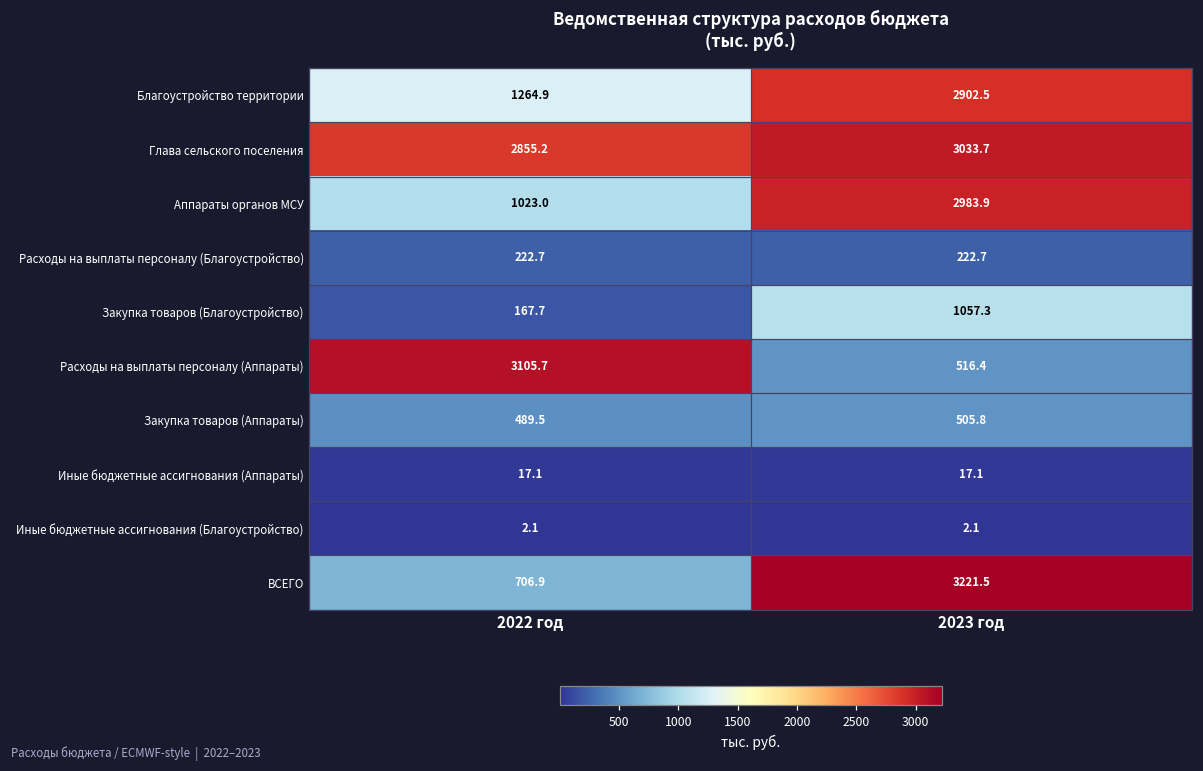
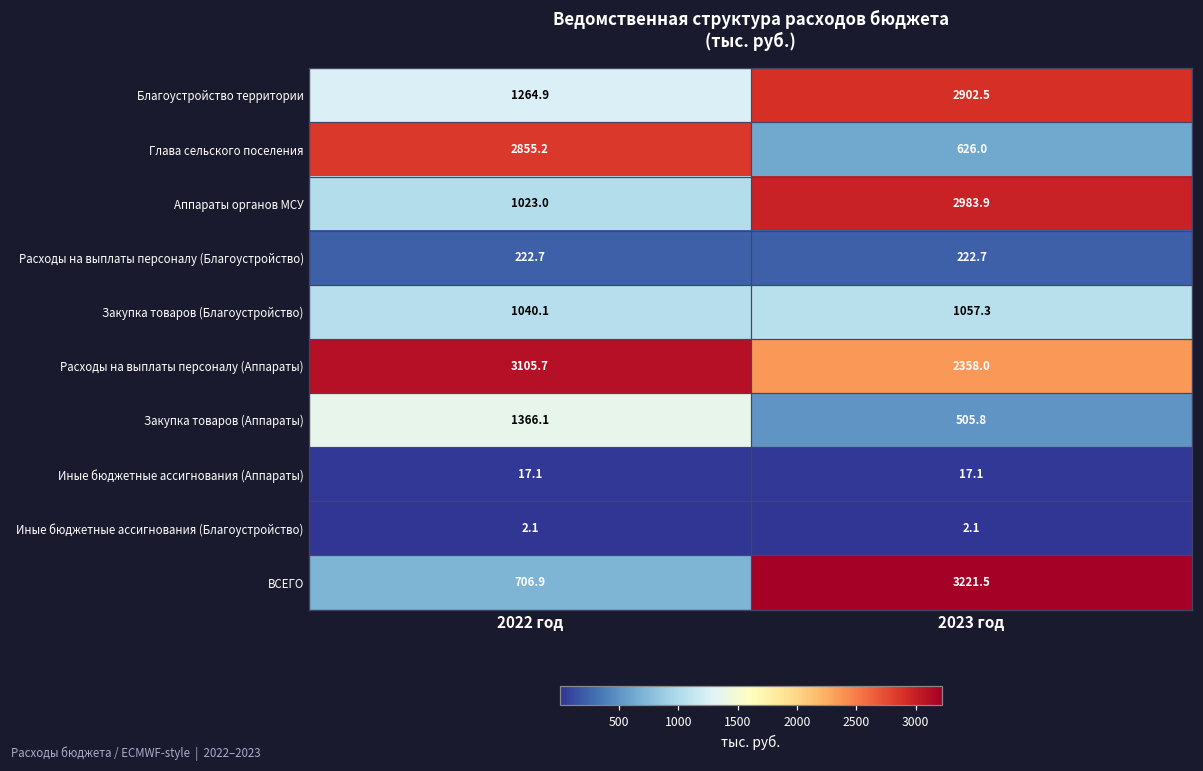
Глава сельского поселения, 2023 год: 3033.7 -> 626.0
Закупка товаров (Благоустройство), 2022 год: 167.7 -> 1040.1
Расходы на выплаты персоналу (Аппараты), 2023 год: 516.4 -> 2358.0
Закупка товаров (Аппараты), 2022 год: 489.5 -> 1366.1
